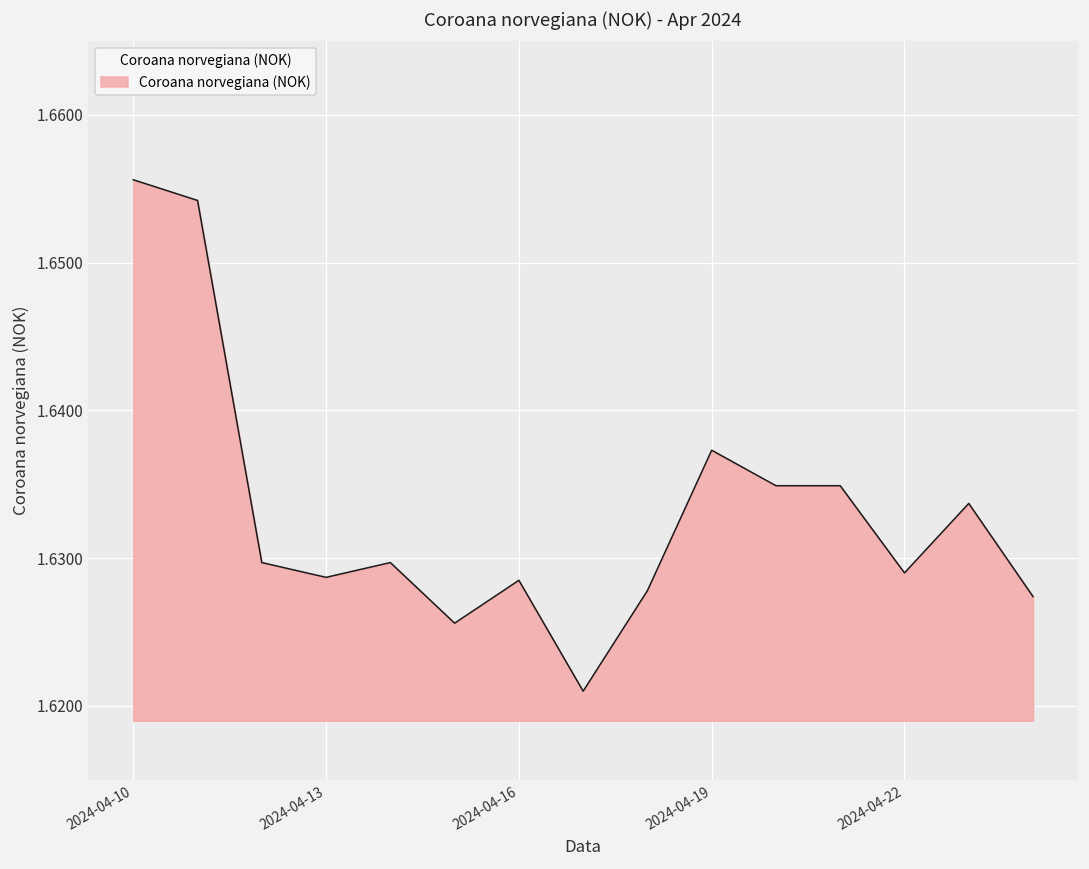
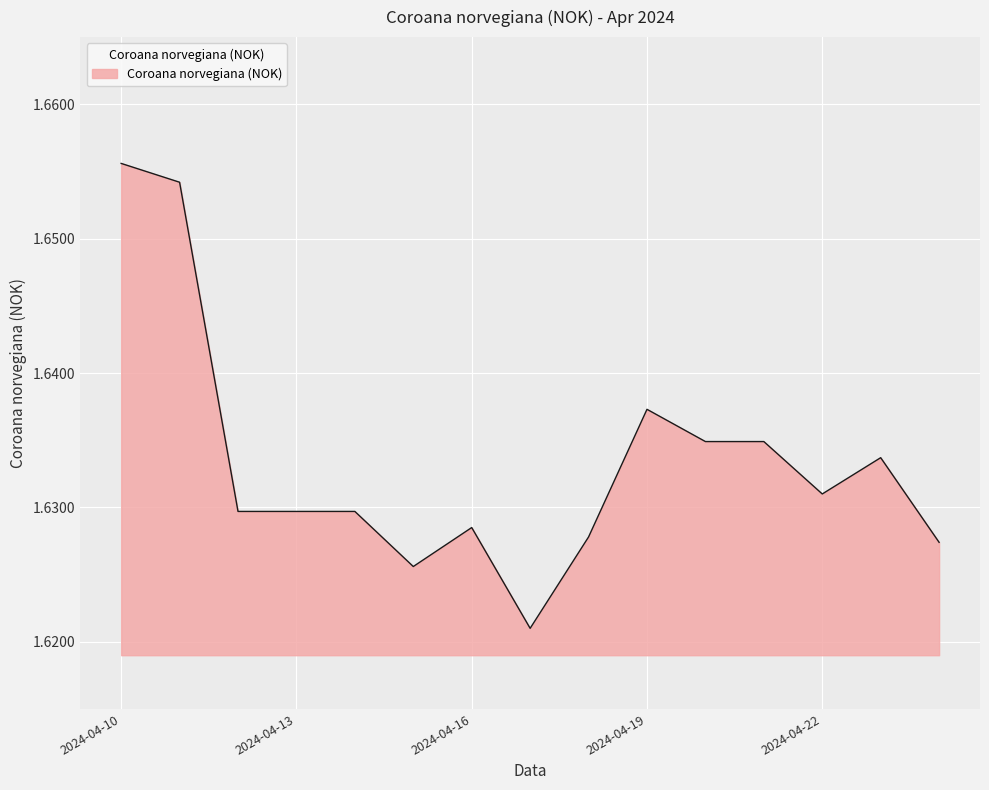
2024-04-13: 1.6287 -> 1.6297
2024-04-22: 1.629 -> 1.631
